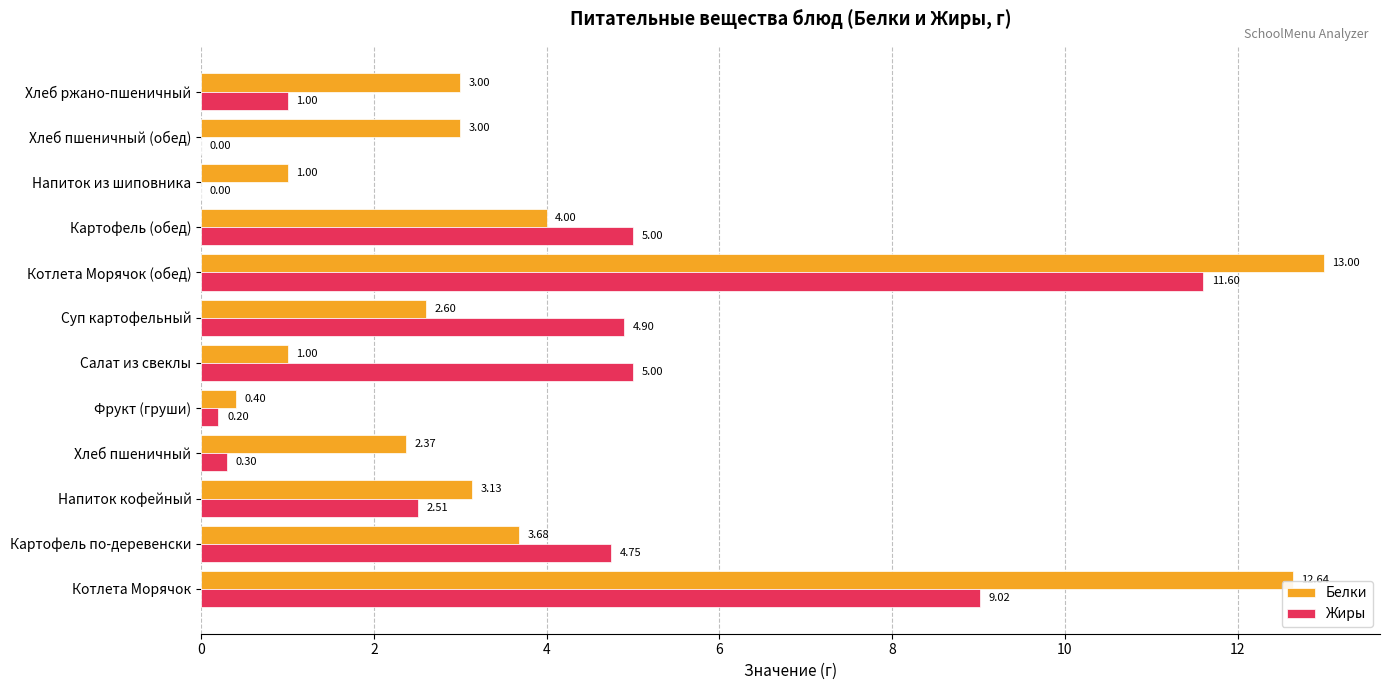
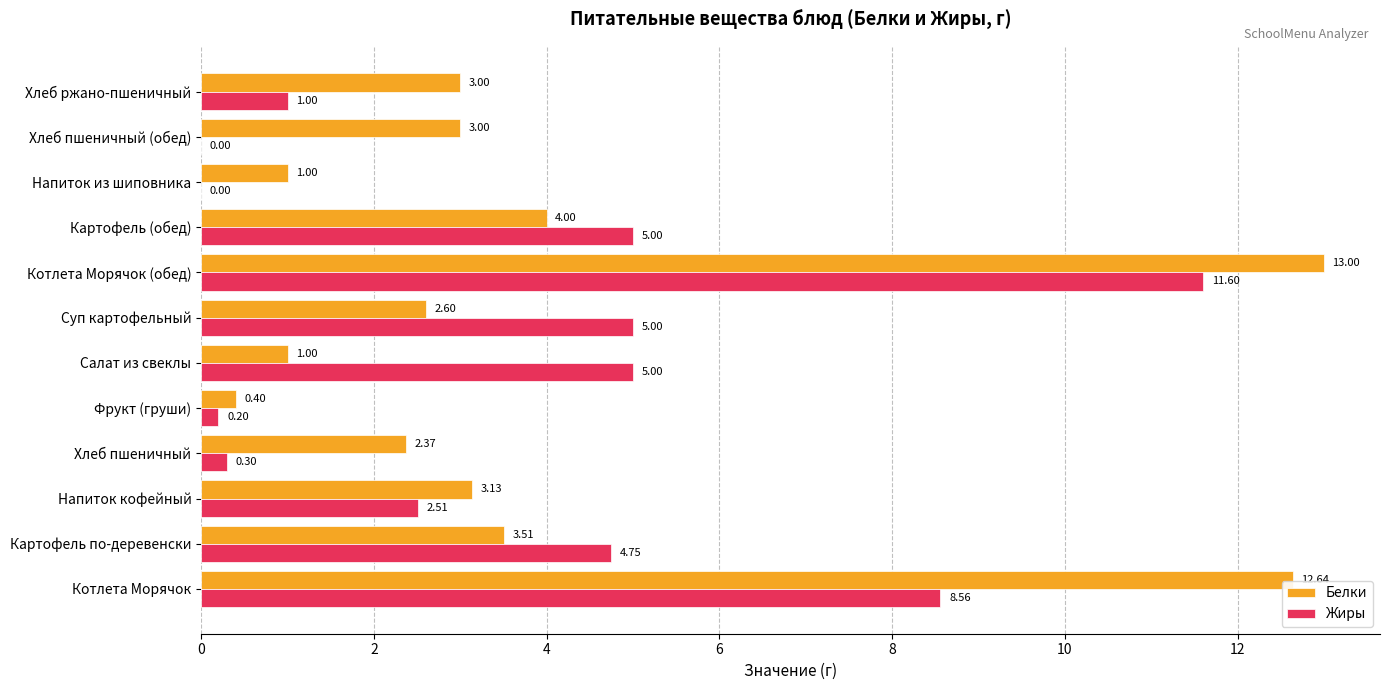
Жиры, Суп картофельный: 4.90 -> 5.00
Белки, Картофель по-деревенски: 3.68 -> 3.51
Жиры, Котлета Морячок: 9.02 -> 8.56
